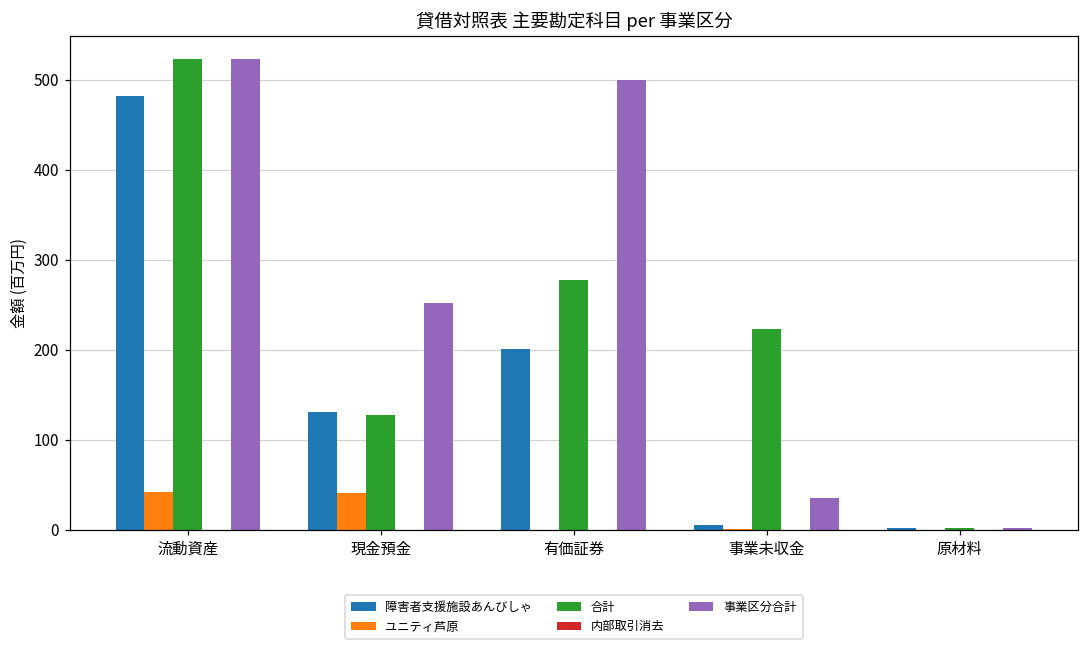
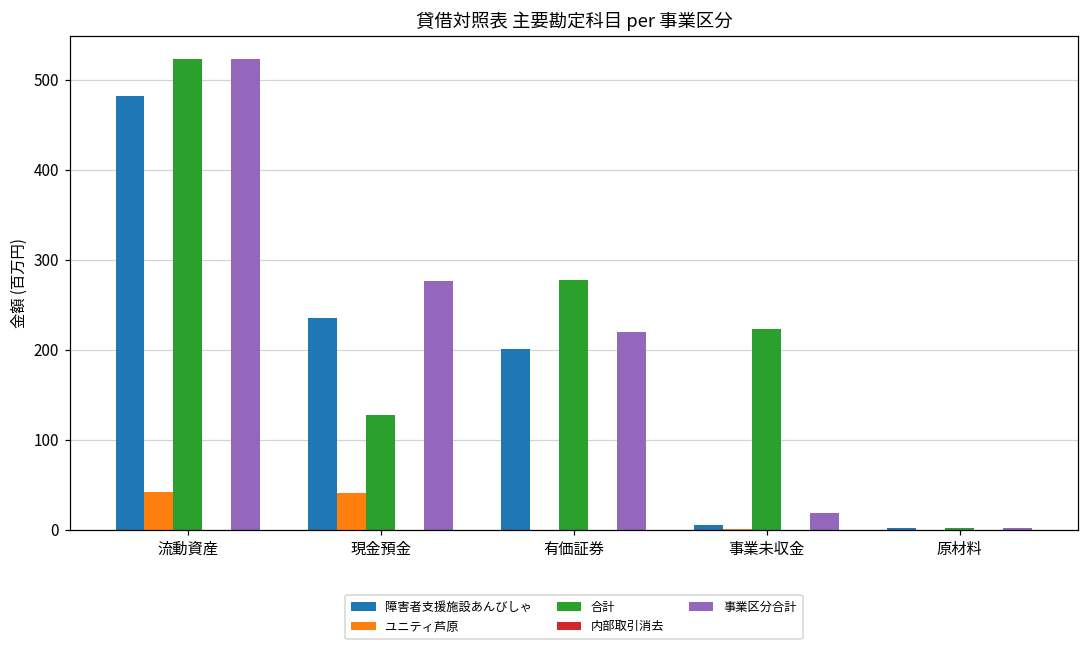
障害者支援施設あんびしゃ, 現金預金: 130 -> 240
事業区分合計, 現金預金: 250 -> 280
事業区分合計, 有価証券: 500 -> 220
事業区分合計, 事業未収金: 30 -> 20
